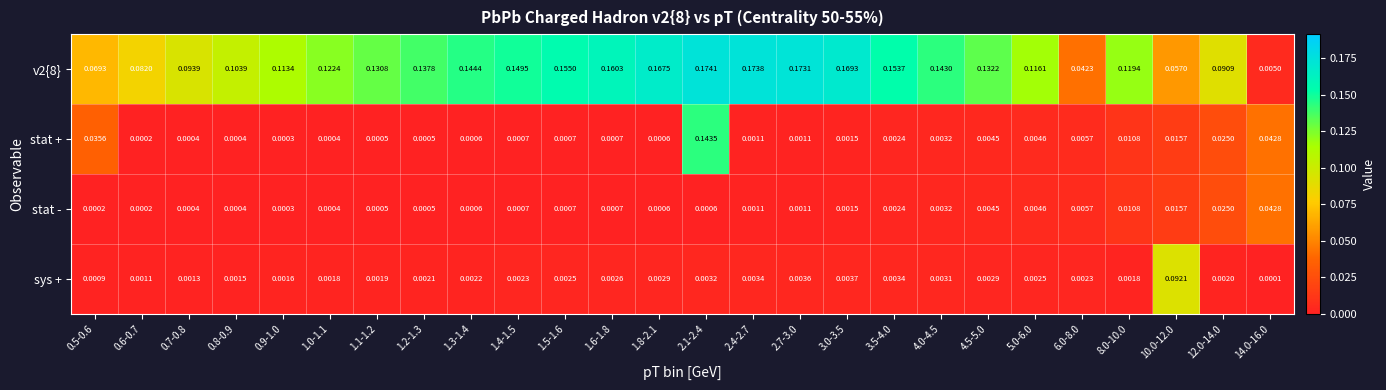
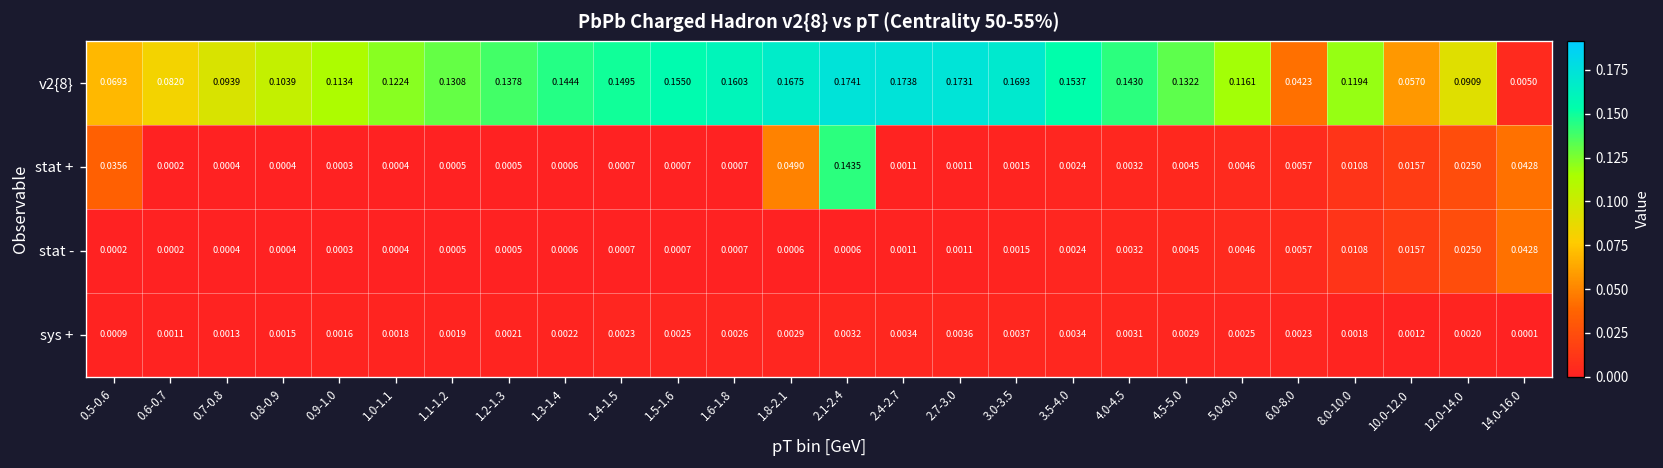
stat +, 1.8-2.1: 0.0006 -> 0.0490
sys +, 10.0-12.0: 0.0921 -> 0.0012
